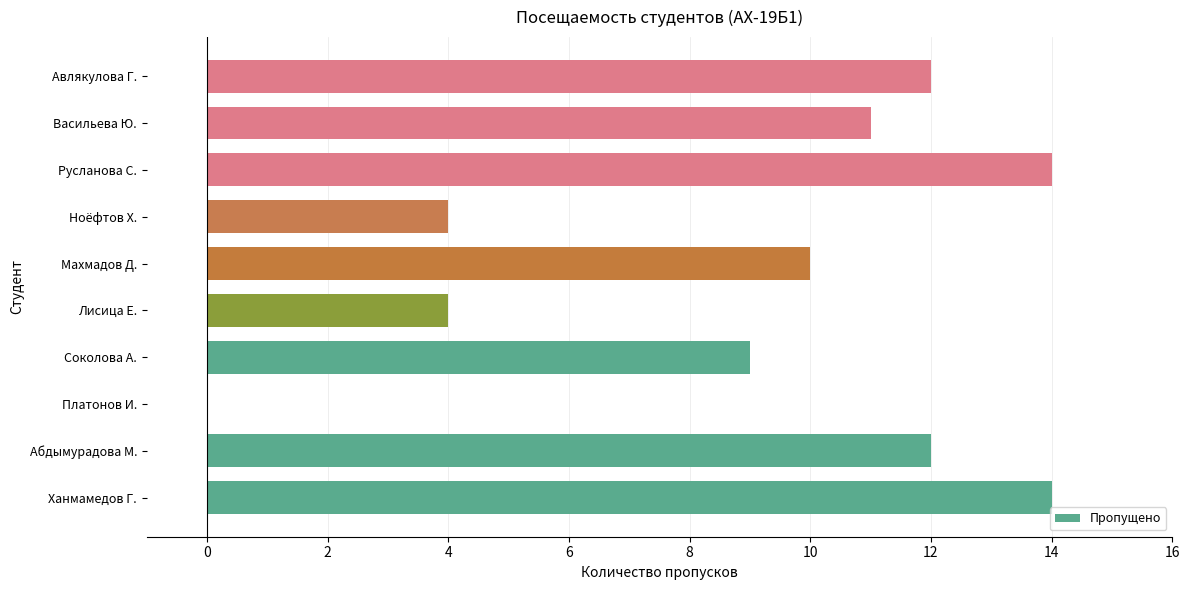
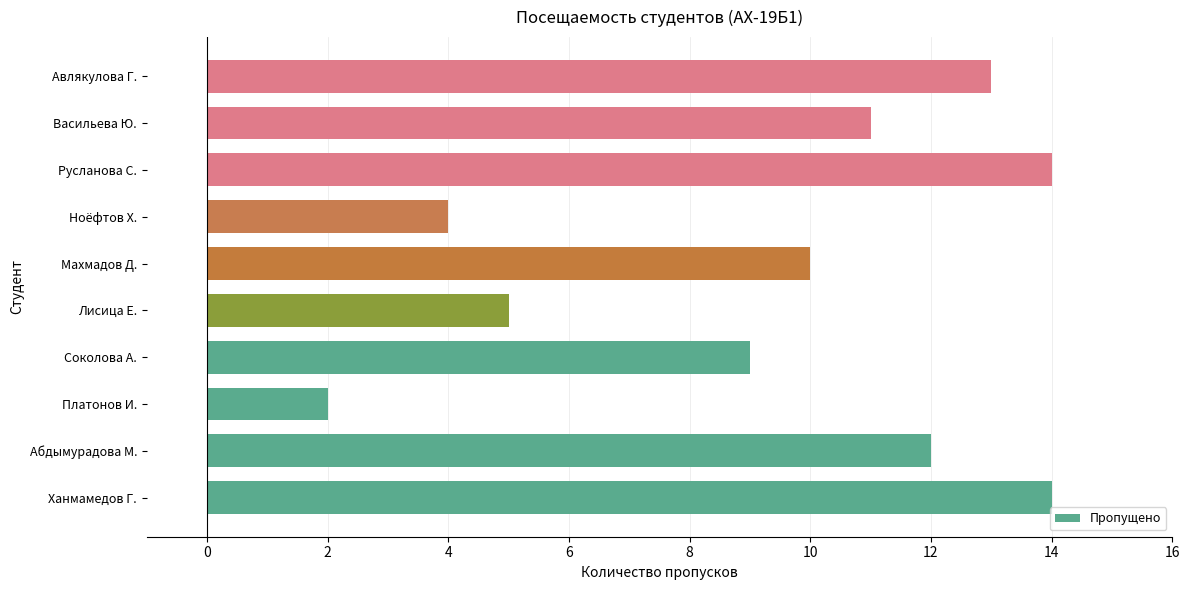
Авлякулова Г.: 12 -> 13
Лисица Е.: 4 -> 5
Платонов И.: 0 -> 2
